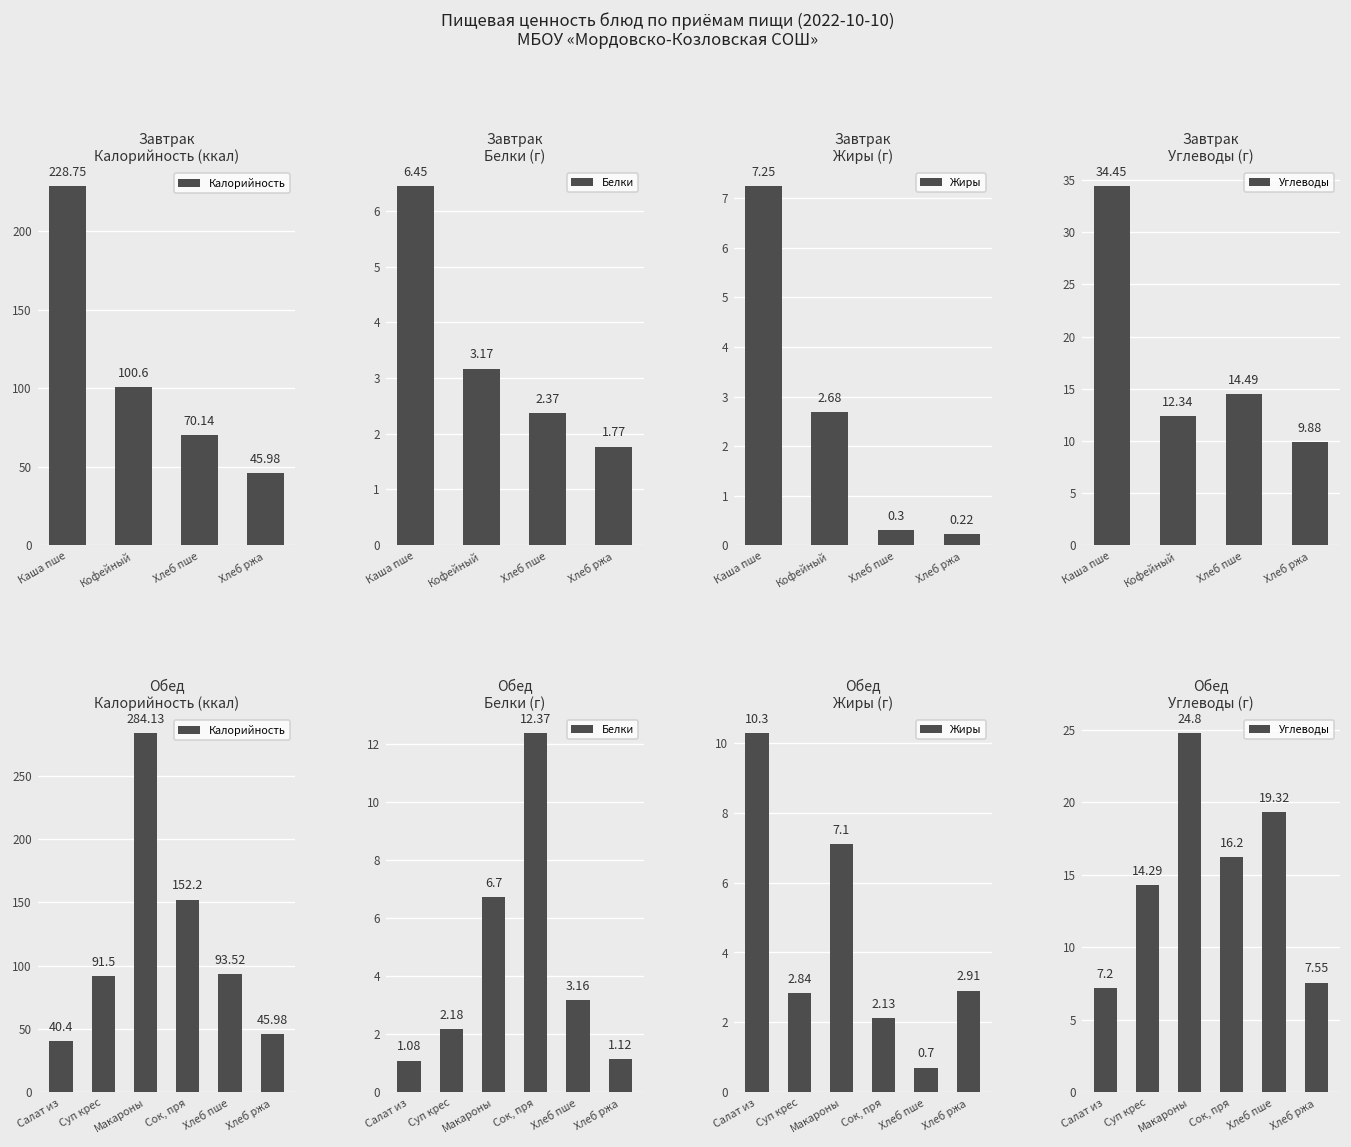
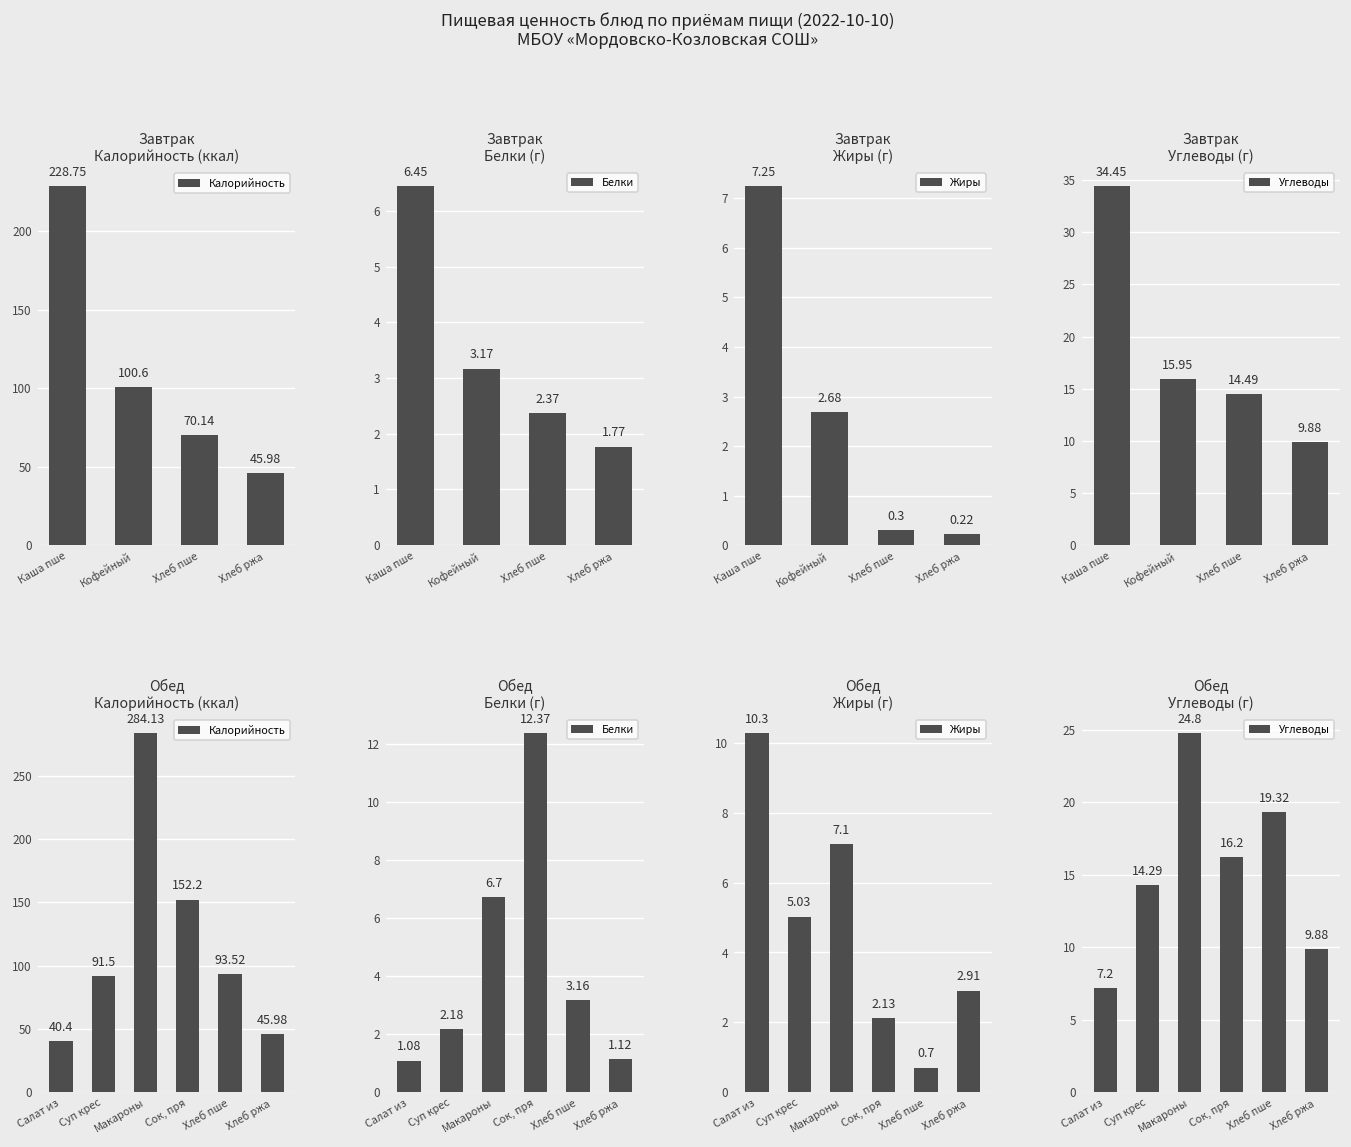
Завтрак Углеводы (г), Кофейный: 12.34 -> 15.95
Обед Жиры (г), Суп крес: 2.84 -> 5.03
Обед Углеводы (г), Хлеб ржа: 7.55 -> 9.88
